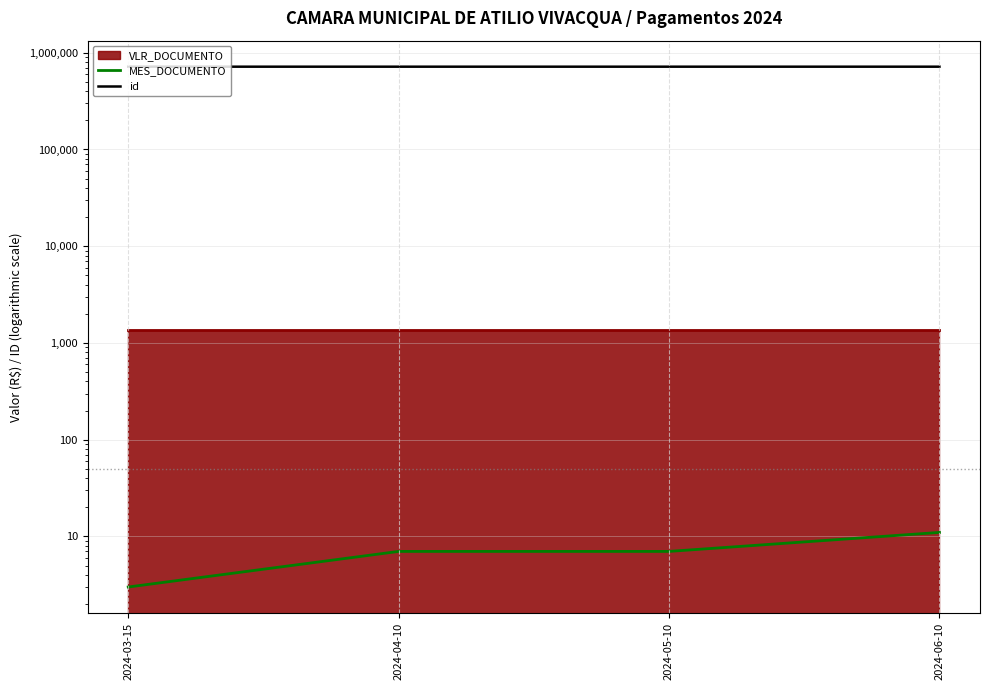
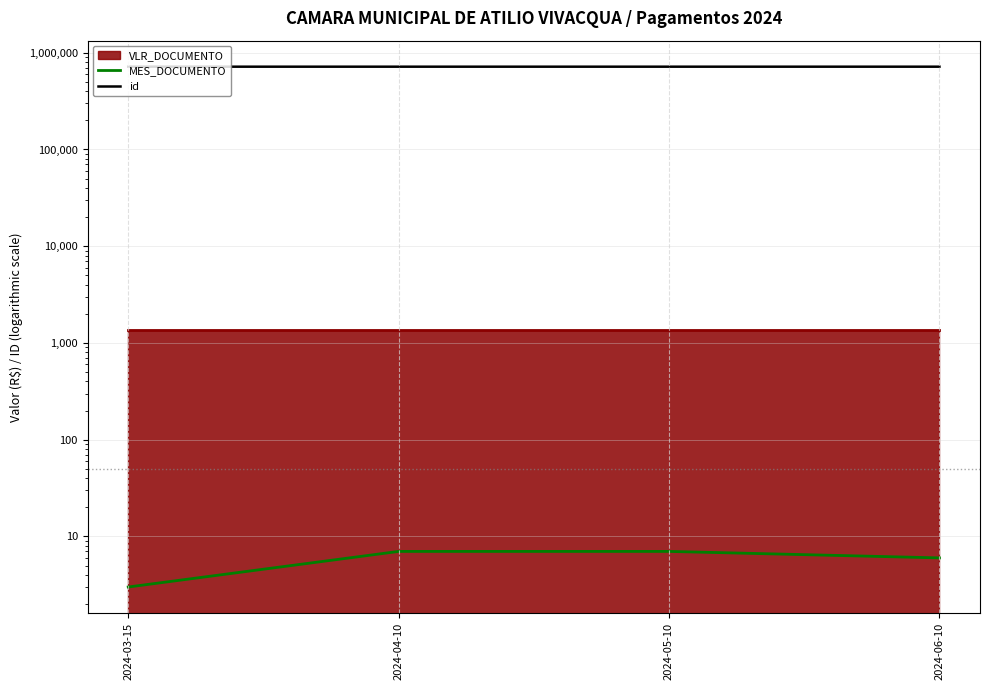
MES_DOCUMENTO, 2024-06-10: 11 -> 6
